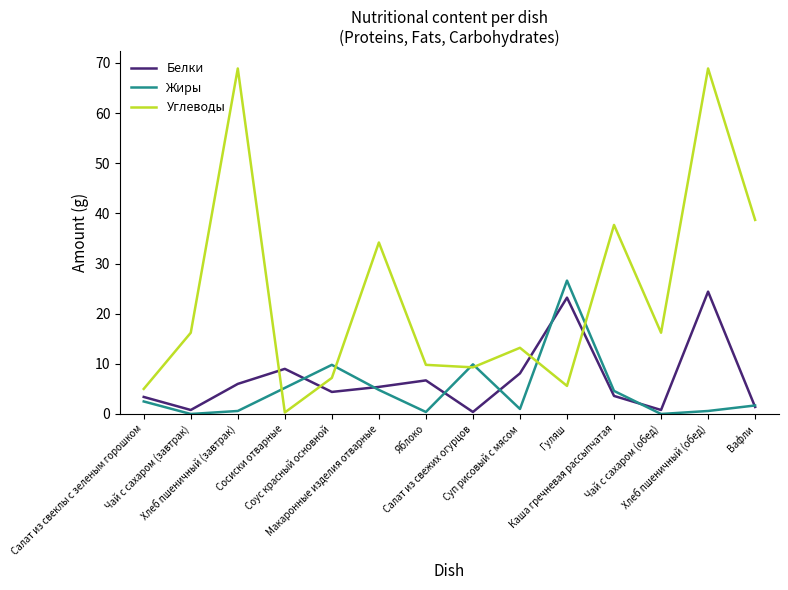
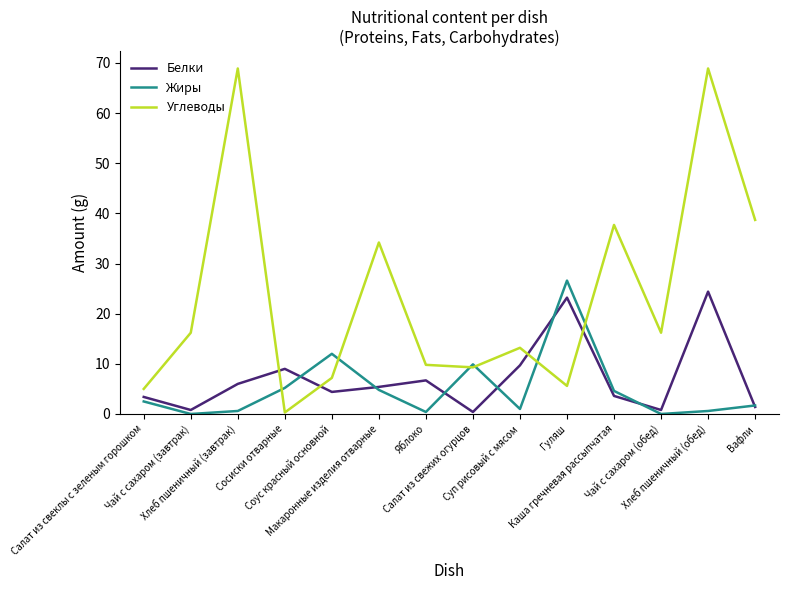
Жиры, Соус красный основной: 10 -> 12
Белки, Суп рисовый с мясом: 8 -> 10
